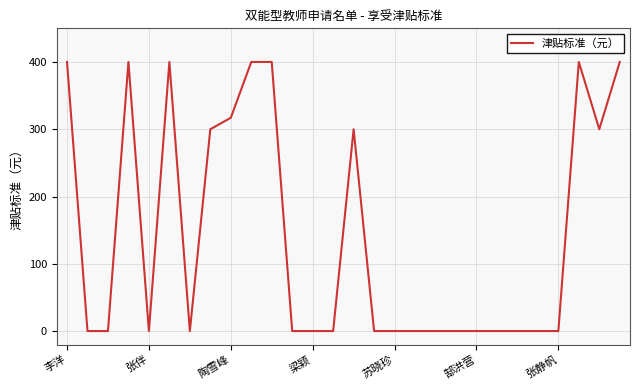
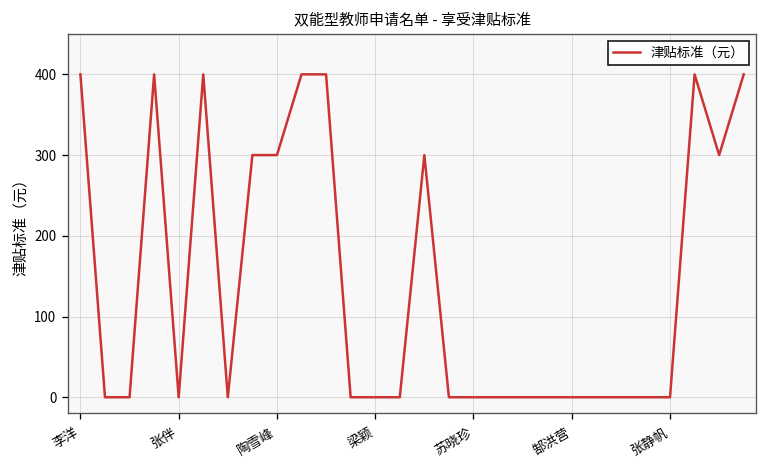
陶雪峰: 320 -> 300
